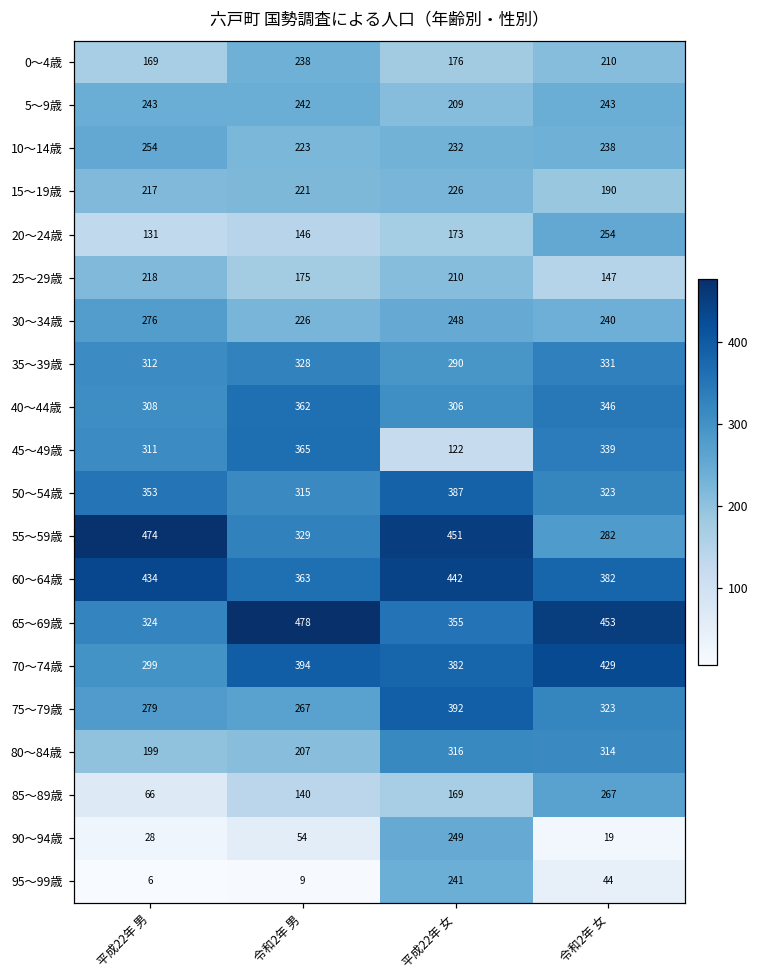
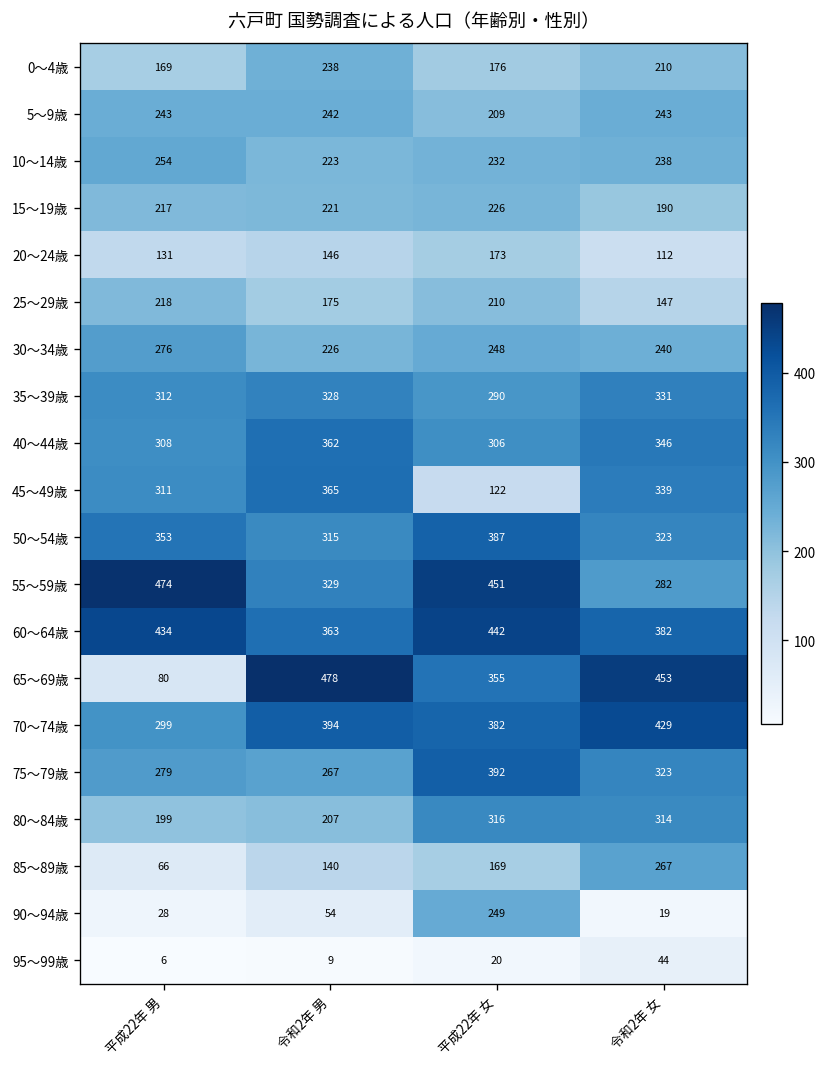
20～24歳, 令和2年 女: 254 -> 112
65～69歳, 平成22年 男: 324 -> 80
95～99歳, 平成22年 女: 241 -> 20
